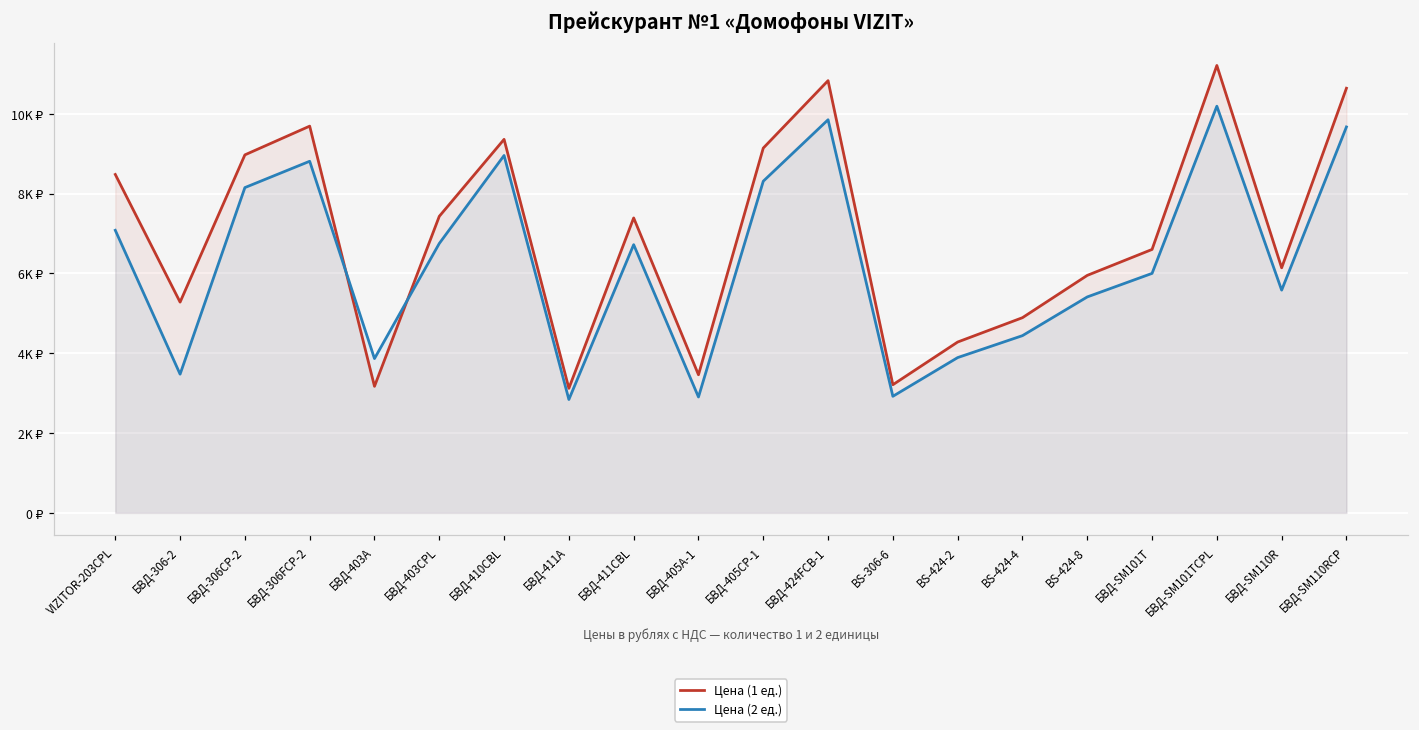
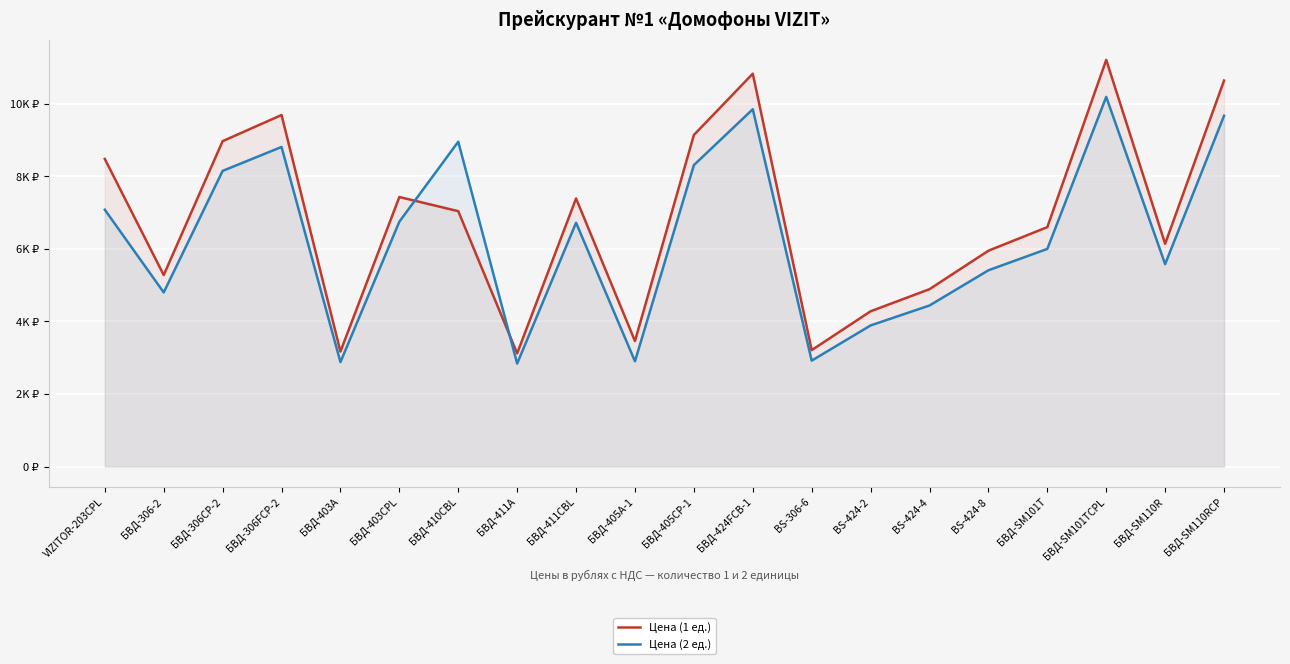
Цена (2 ед.), БВД-306-2: 3.5K ₽ -> 4.8K ₽
Цена (2 ед.), БВД-403А: 3.9K ₽ -> 2.9K ₽
Цена (1 ед.), БВД-410CBL: 9.4K ₽ -> 7.0K ₽
